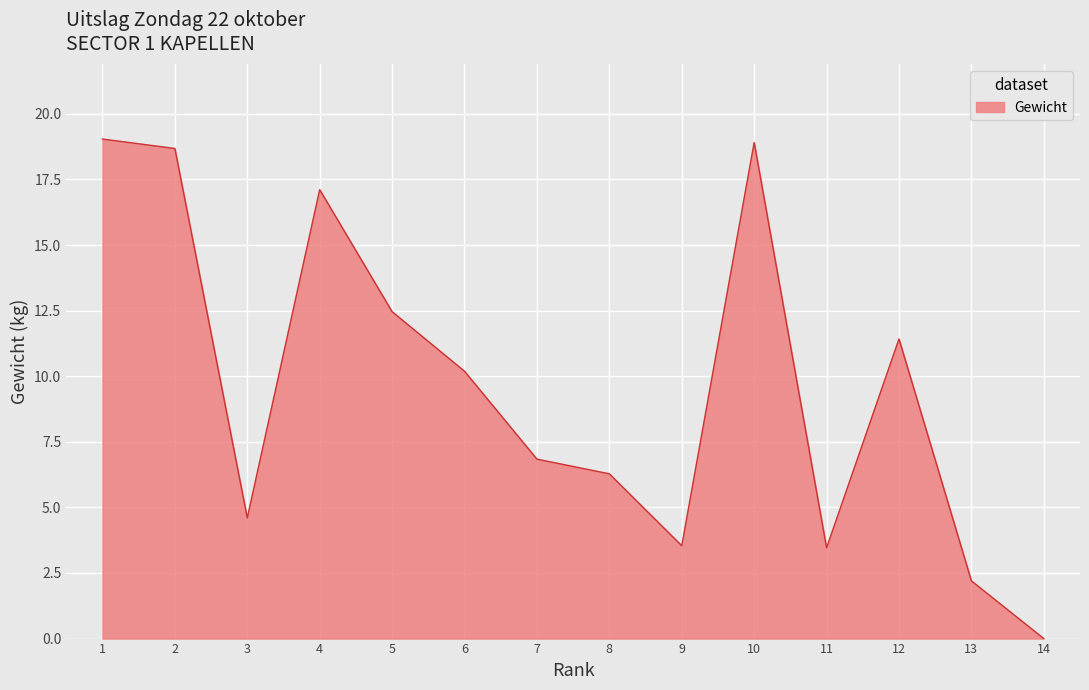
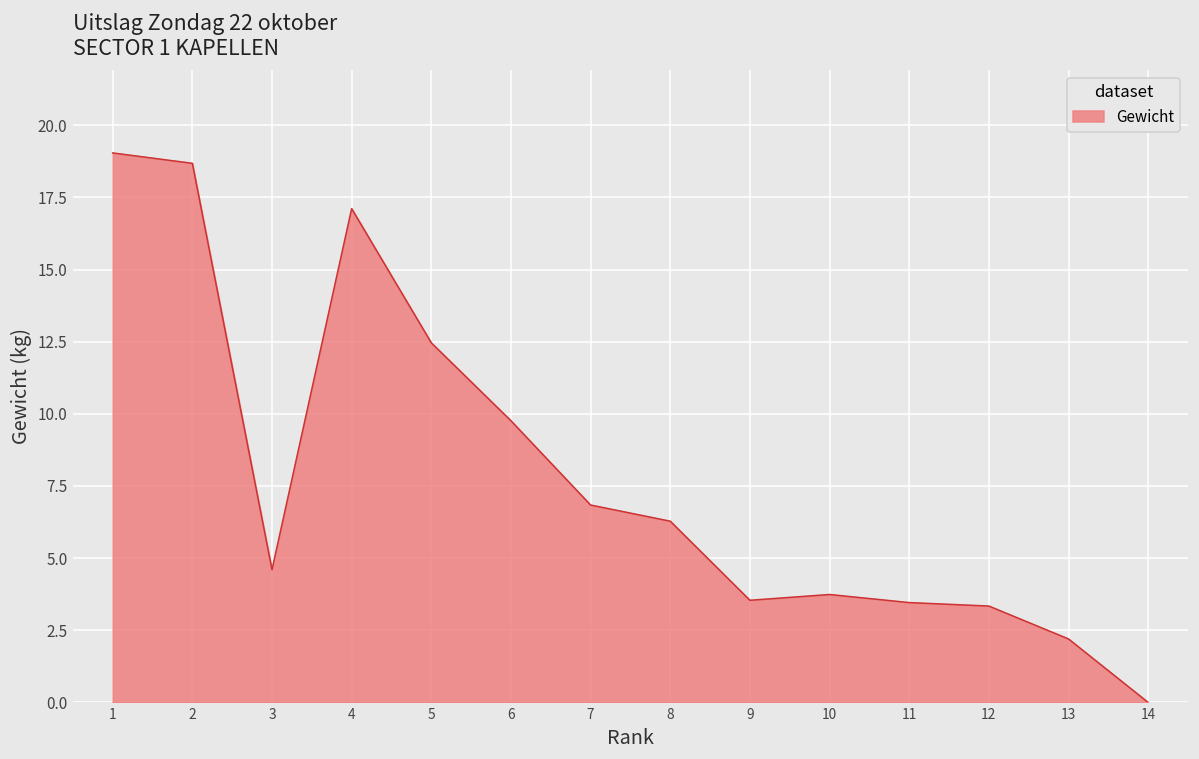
6: 10.2 -> 9.8
10: 18.9 -> 3.7
12: 11.4 -> 3.3
